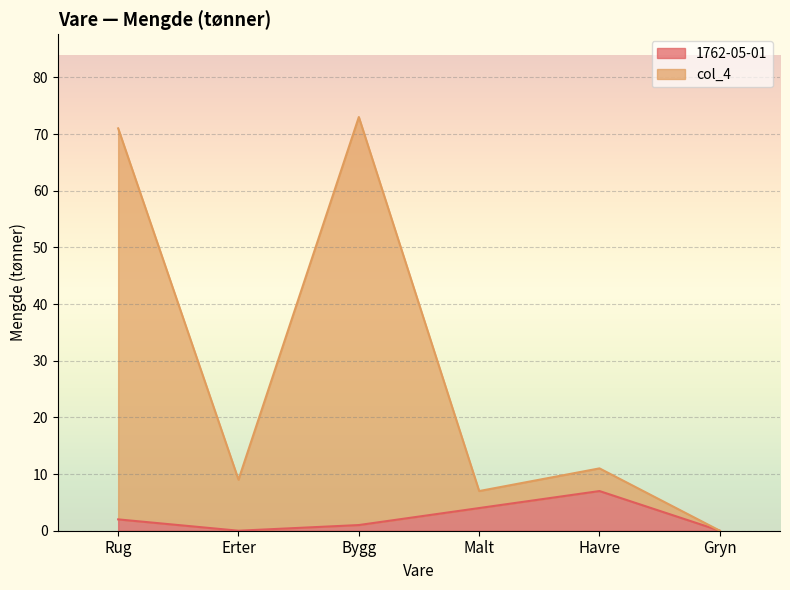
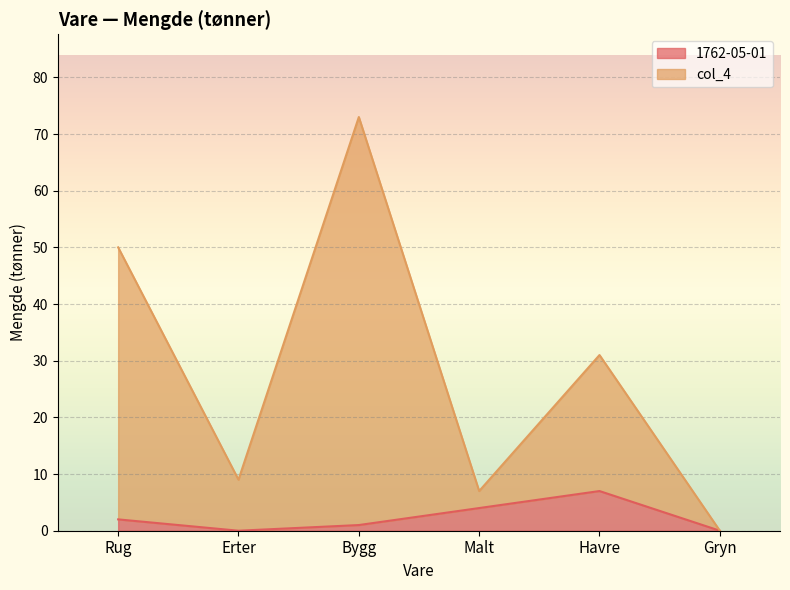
col_4, Rug: 69 -> 48
col_4, Havre: 4 -> 24
